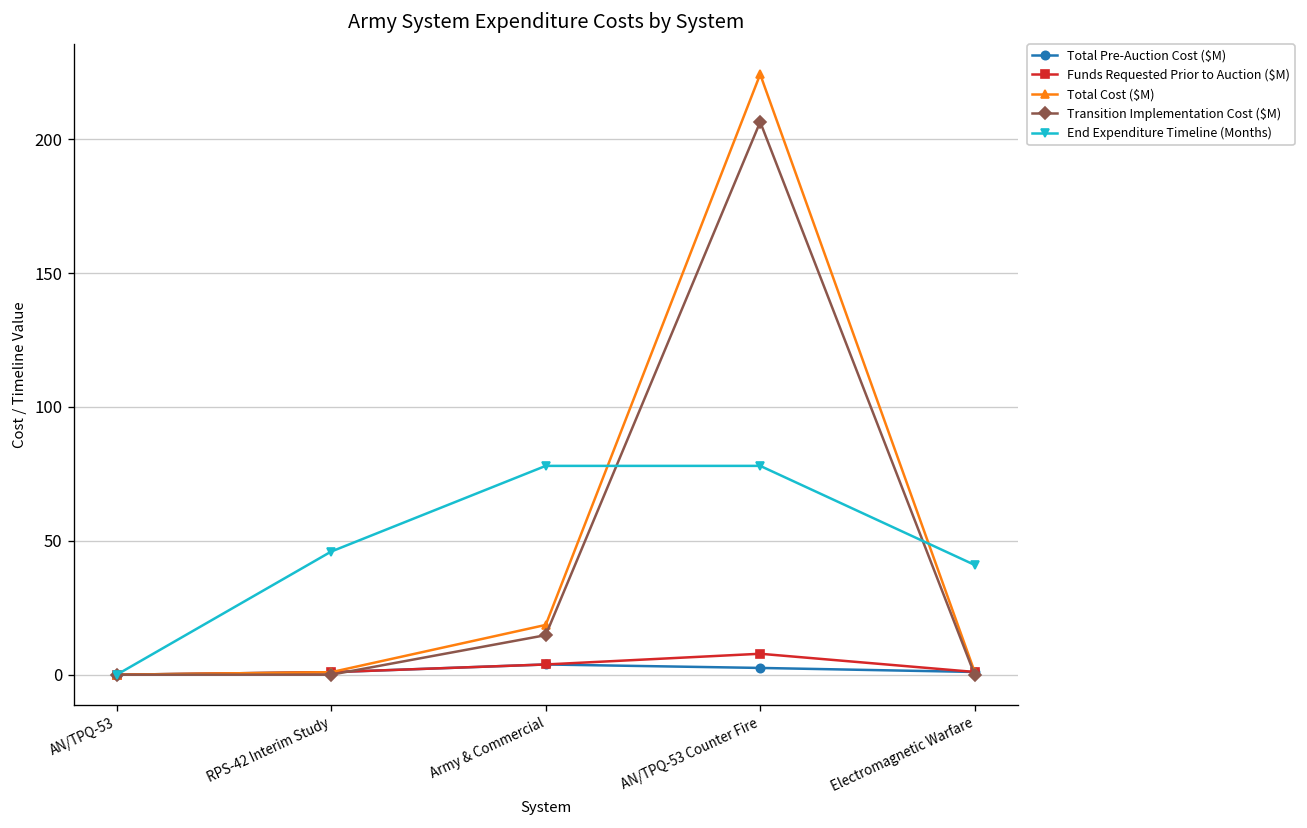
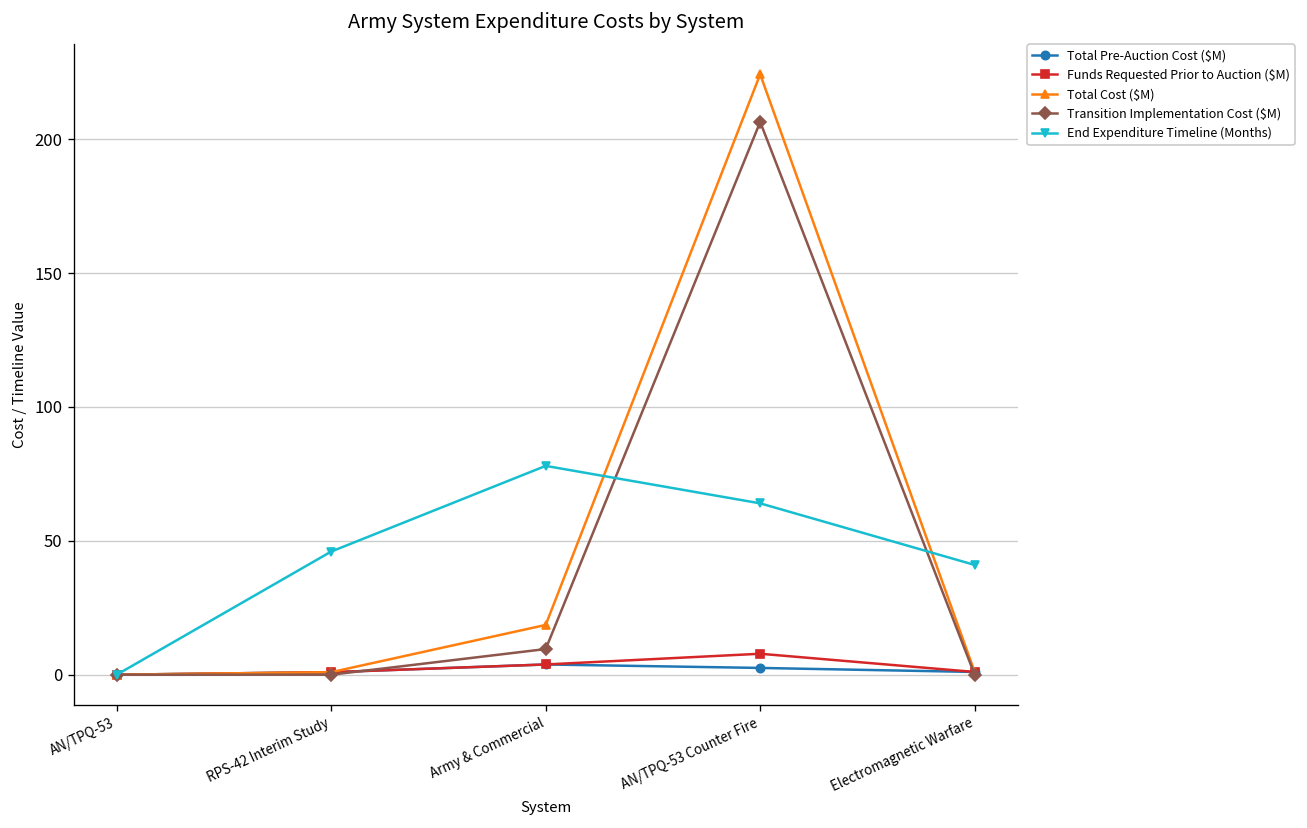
Transition Implementation Cost ($M), Army & Commercial: 15 -> 10
End Expenditure Timeline (Months), AN/TPQ-53 Counter Fire: 78 -> 64
